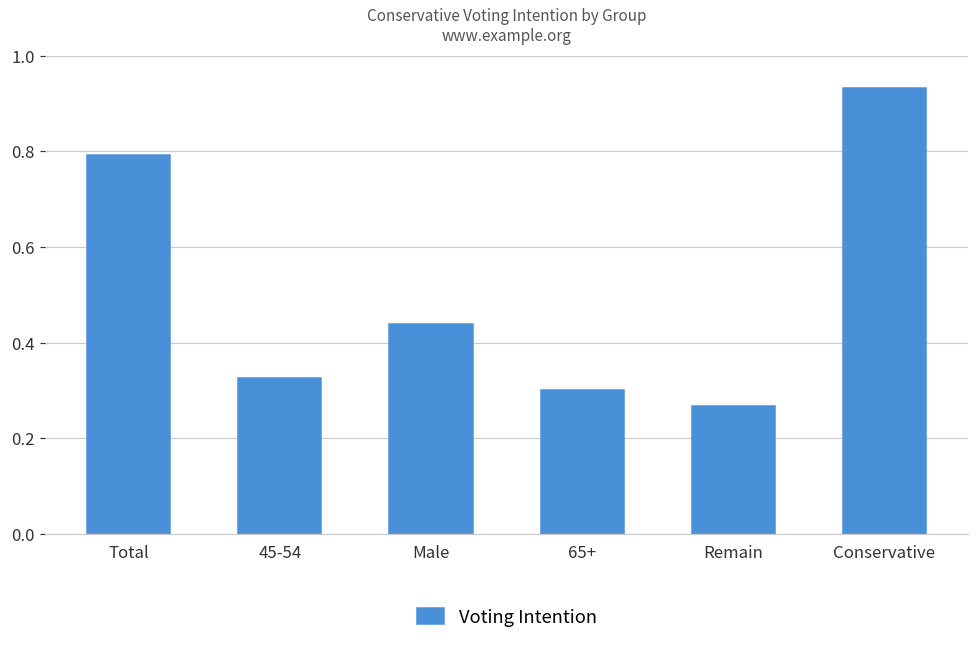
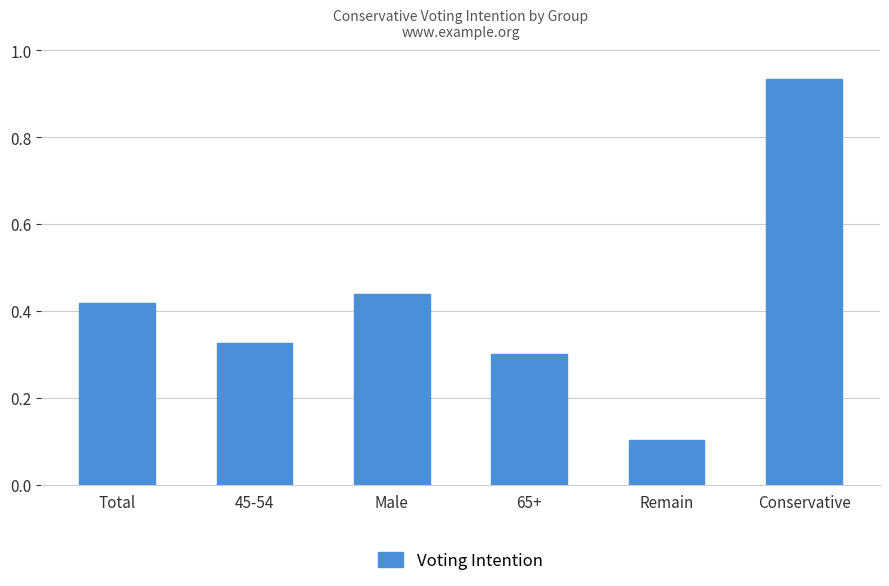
Total: 0.79 -> 0.42
Remain: 0.27 -> 0.10
